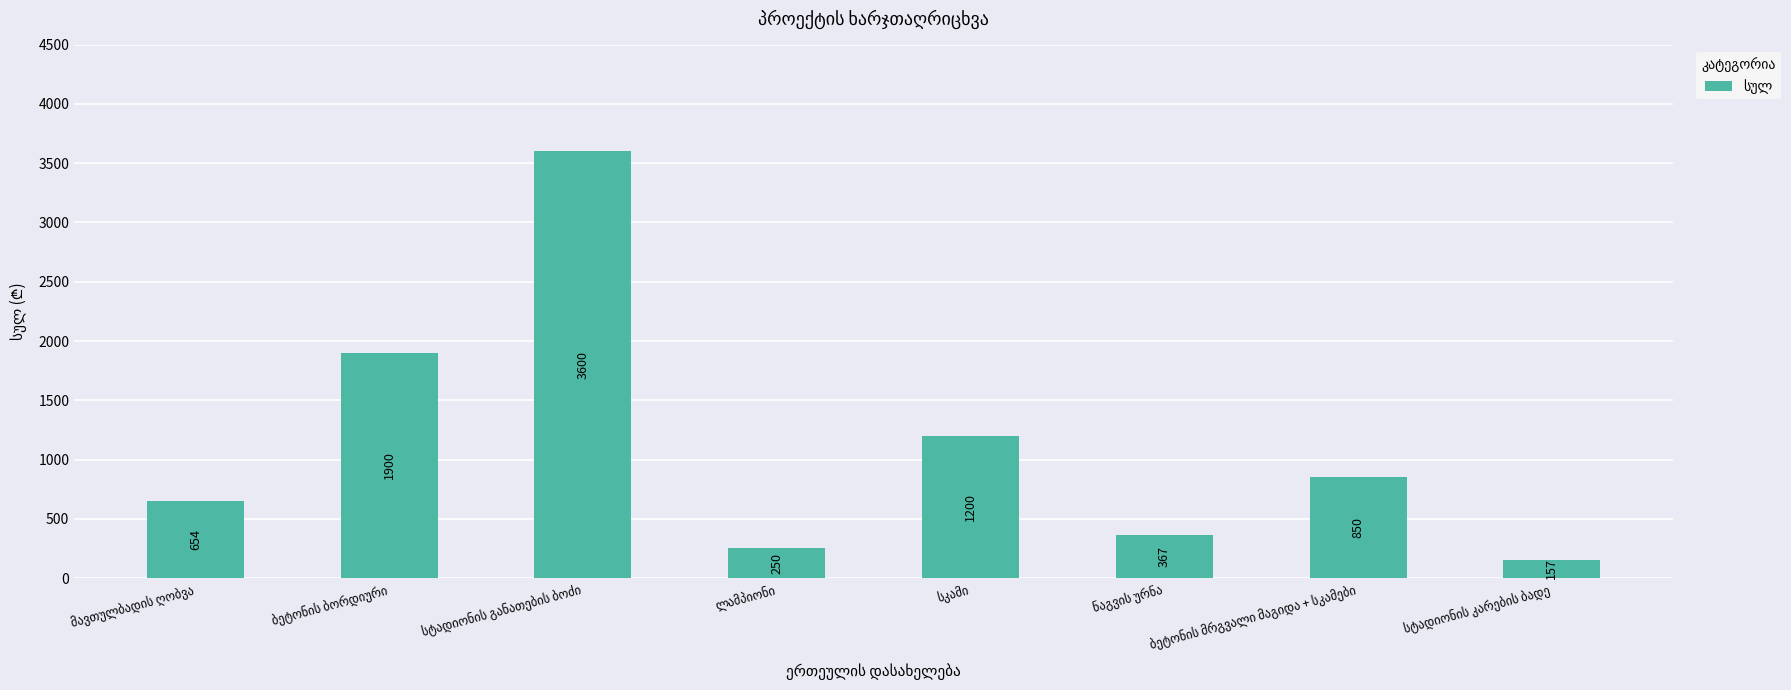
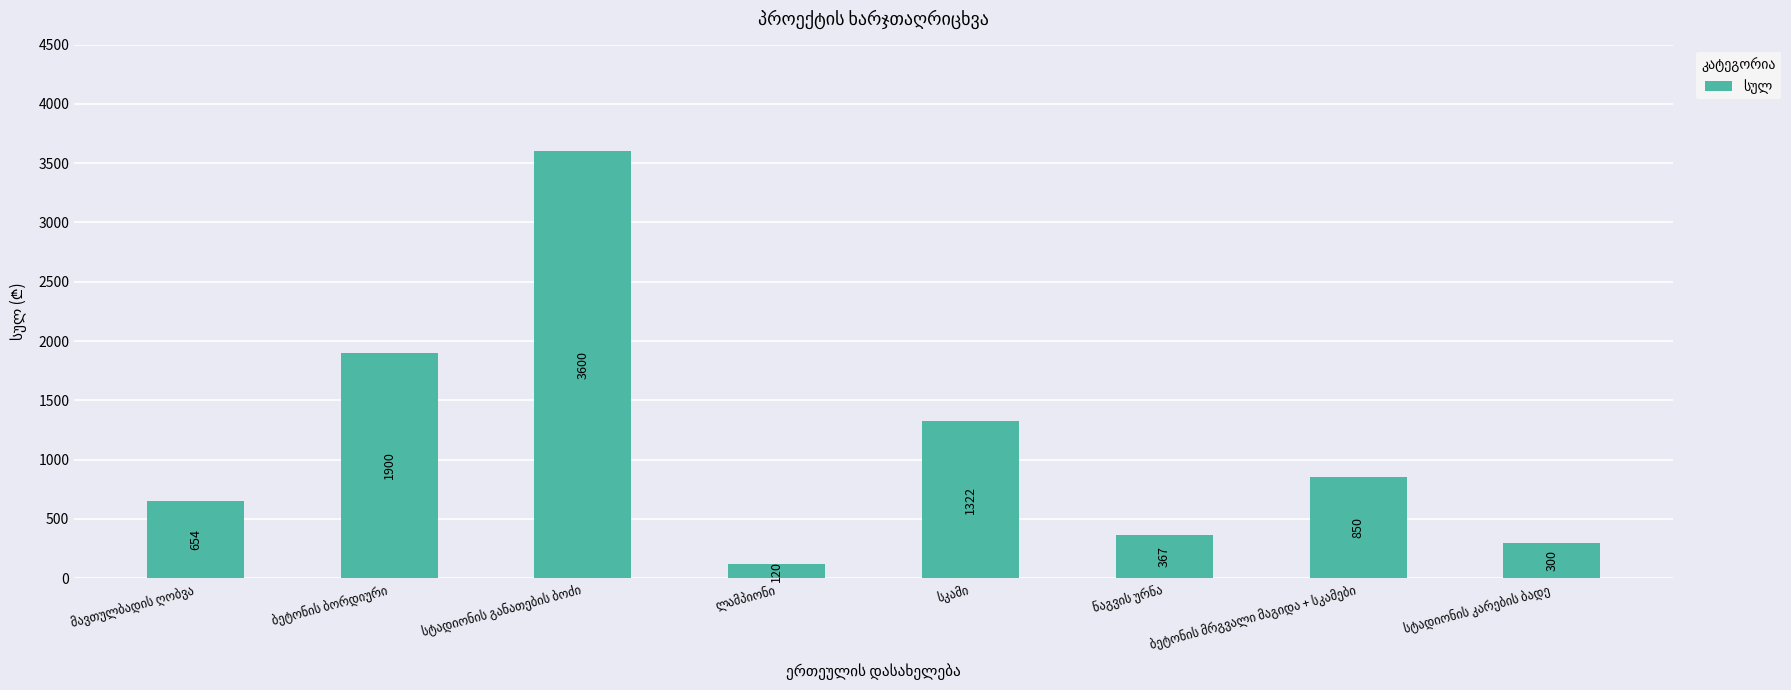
ლამპიონი: 250 -> 120
სკამი: 1200 -> 1322
სტადიონის კარების ბადე: 157 -> 300
